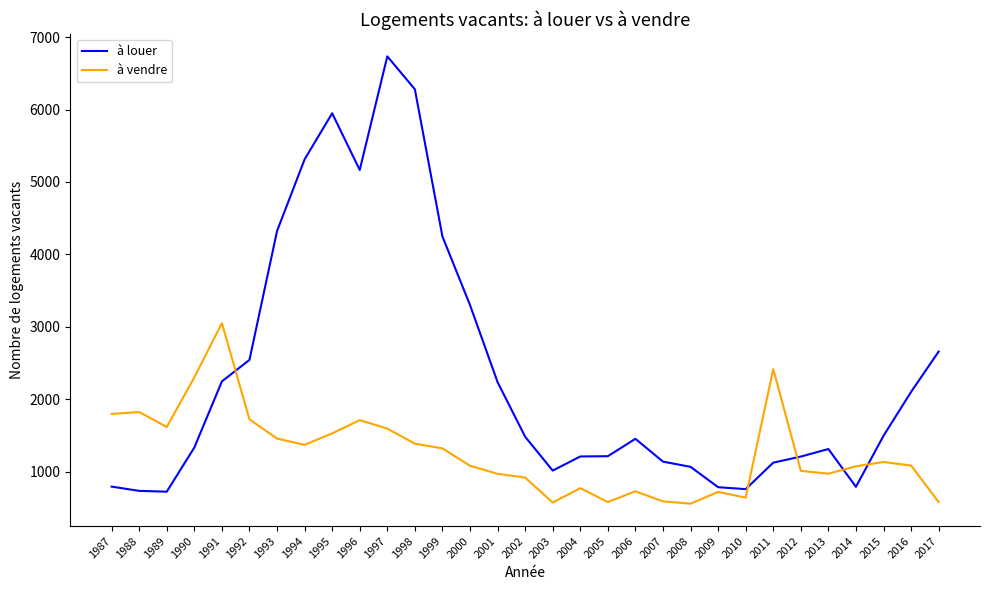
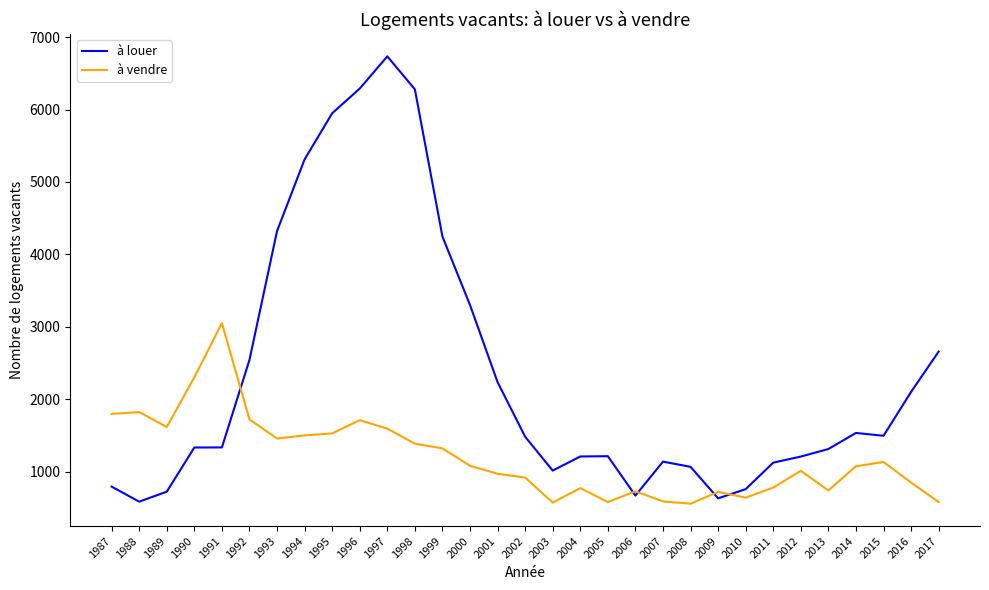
à louer, 1988: 700 -> 600
à louer, 1991: 2200 -> 1300
à vendre, 1994: 1400 -> 1500
à louer, 1996: 5200 -> 6300
à louer, 2006: 1500 -> 700
à louer, 2009: 800 -> 600
à vendre, 2011: 2400 -> 800
à vendre, 2013: 1000 -> 700
à louer, 2014: 800 -> 1500
à vendre, 2016: 1100 -> 800
